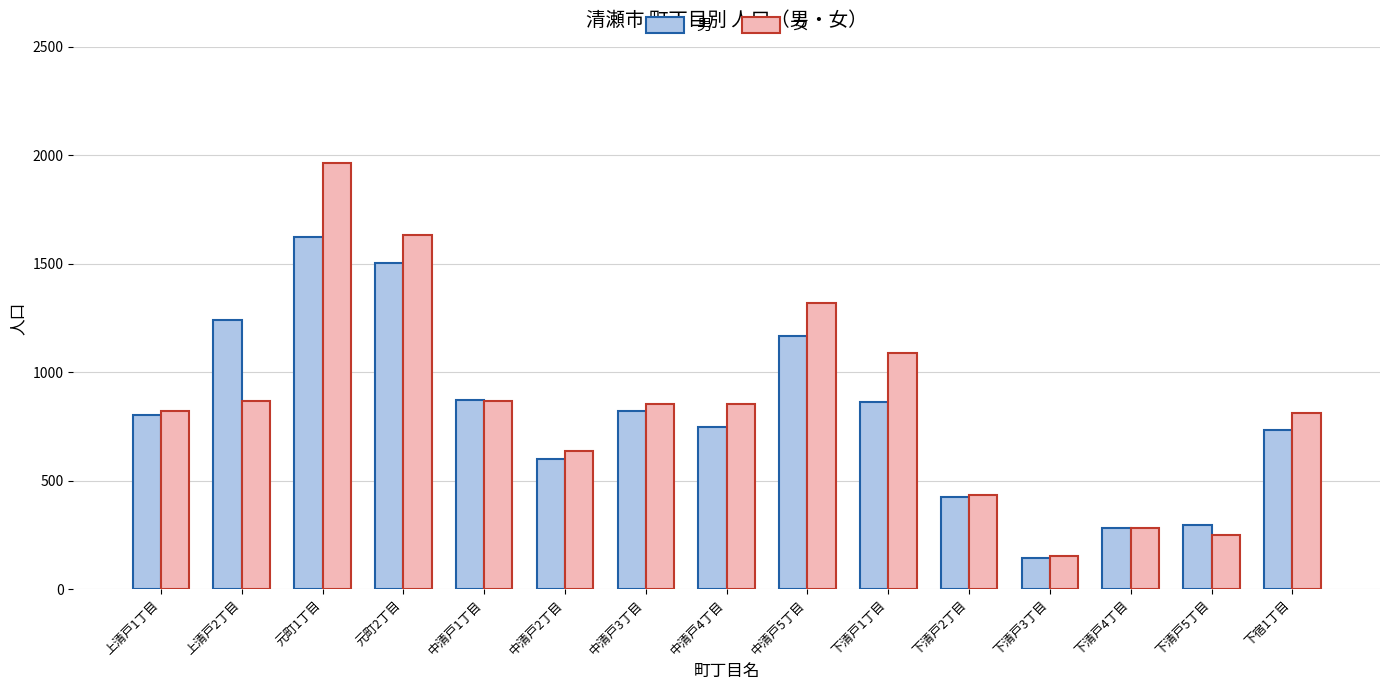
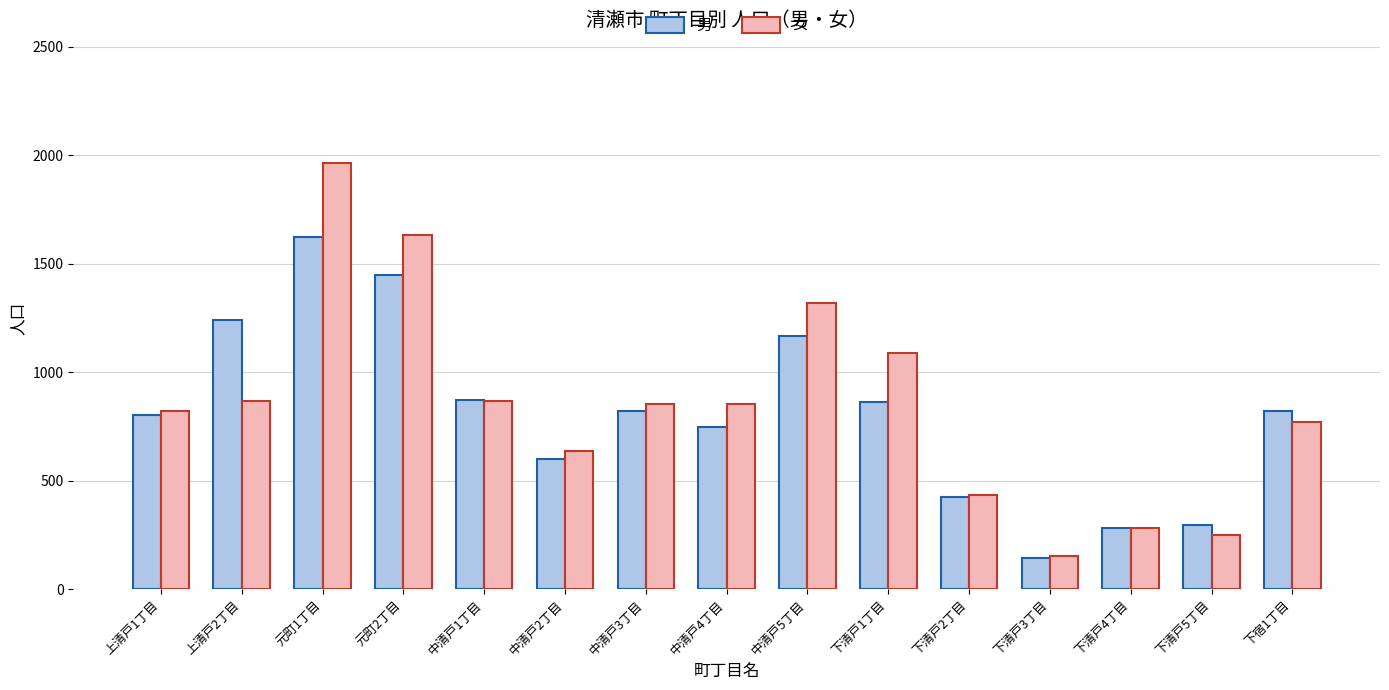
男, 元町2丁目: 1500 -> 1450
男, 下宿1丁目: 730 -> 820
女, 下宿1丁目: 820 -> 770
